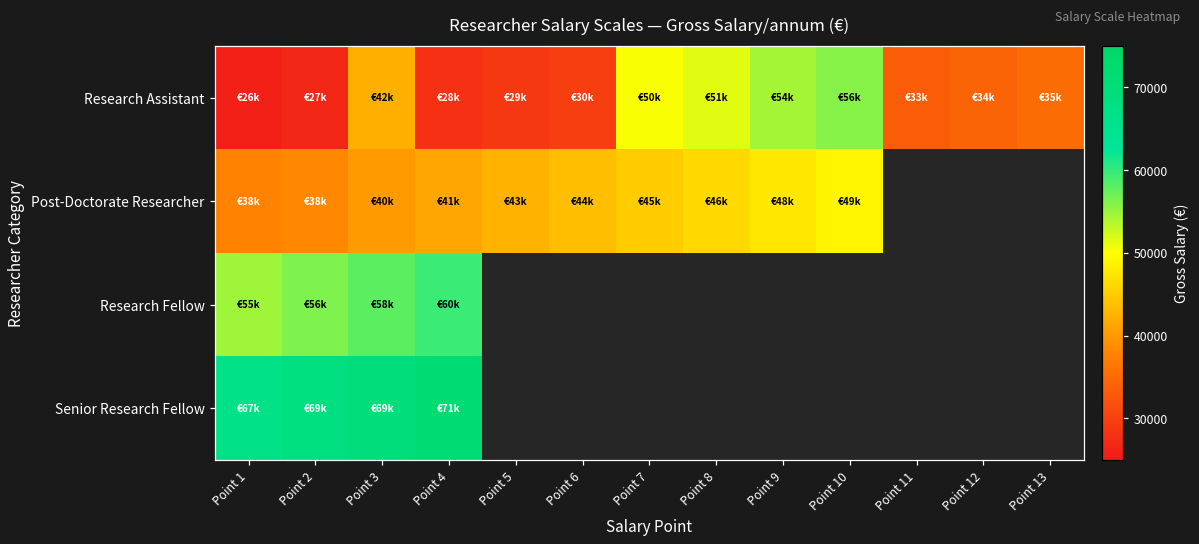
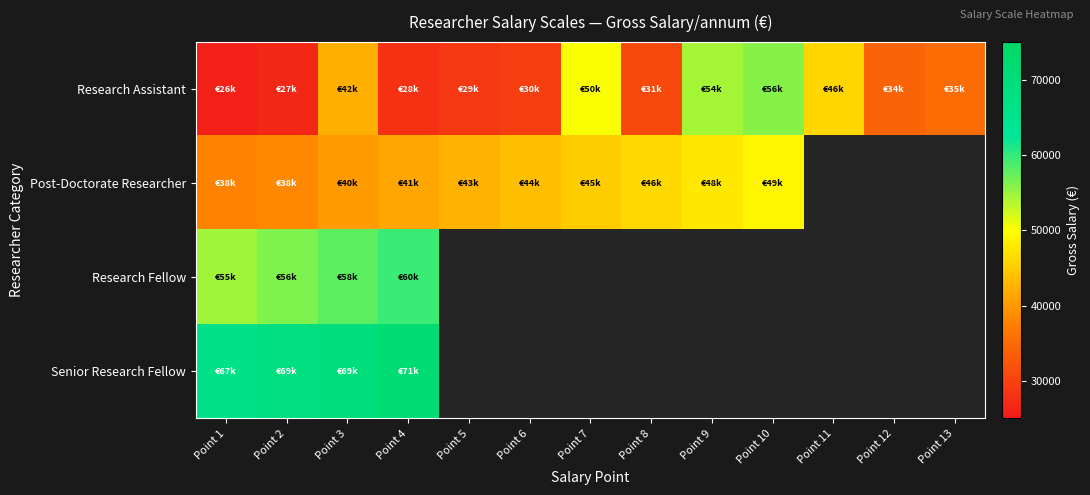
Research Assistant, Point 8: €51k -> €31k
Research Assistant, Point 11: €33k -> €46k
